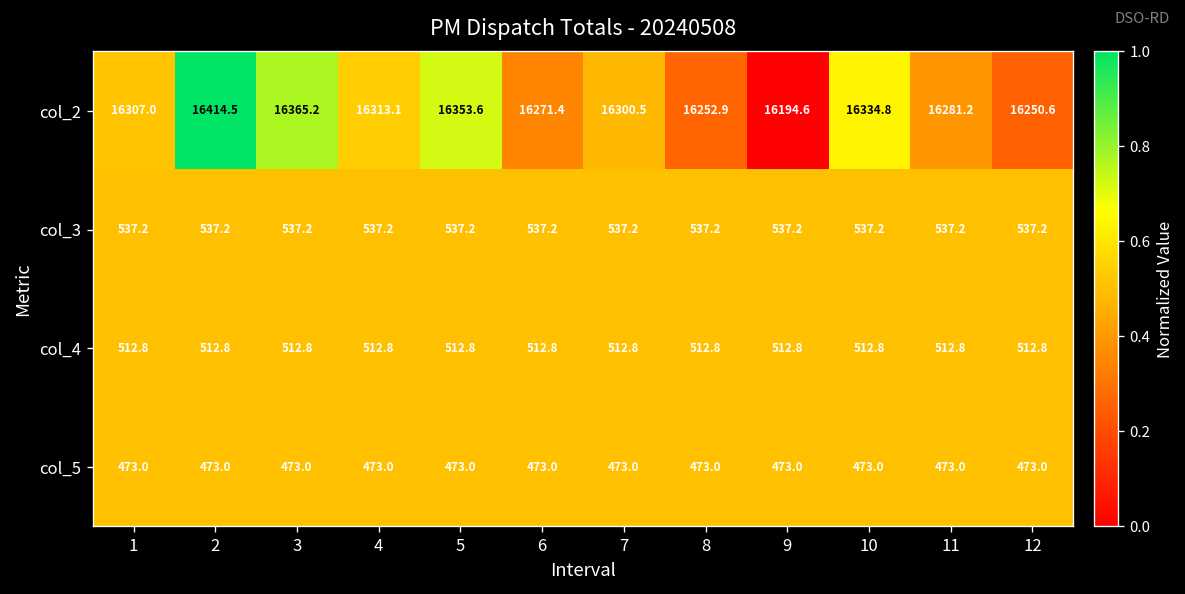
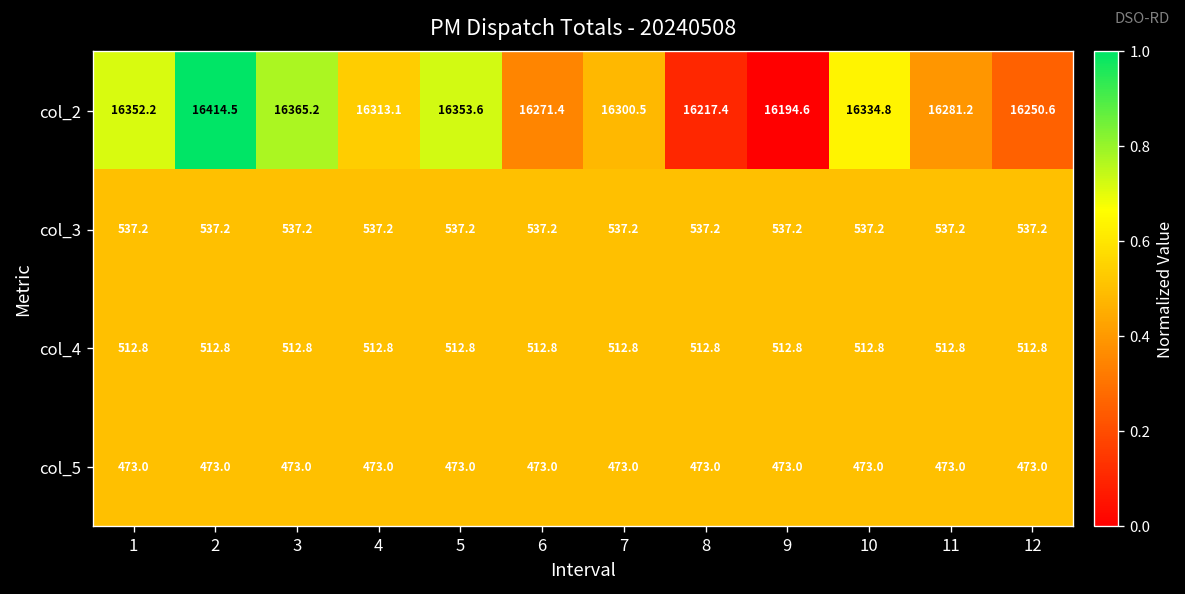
col_2, 1: 16307.0 -> 16352.2
col_2, 8: 16252.9 -> 16217.4
